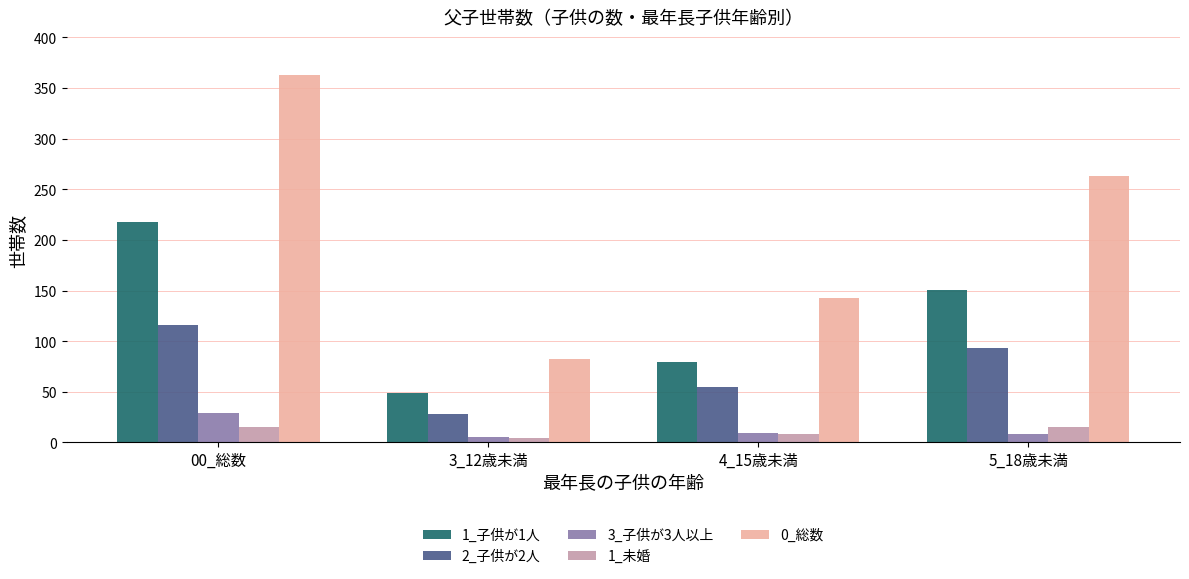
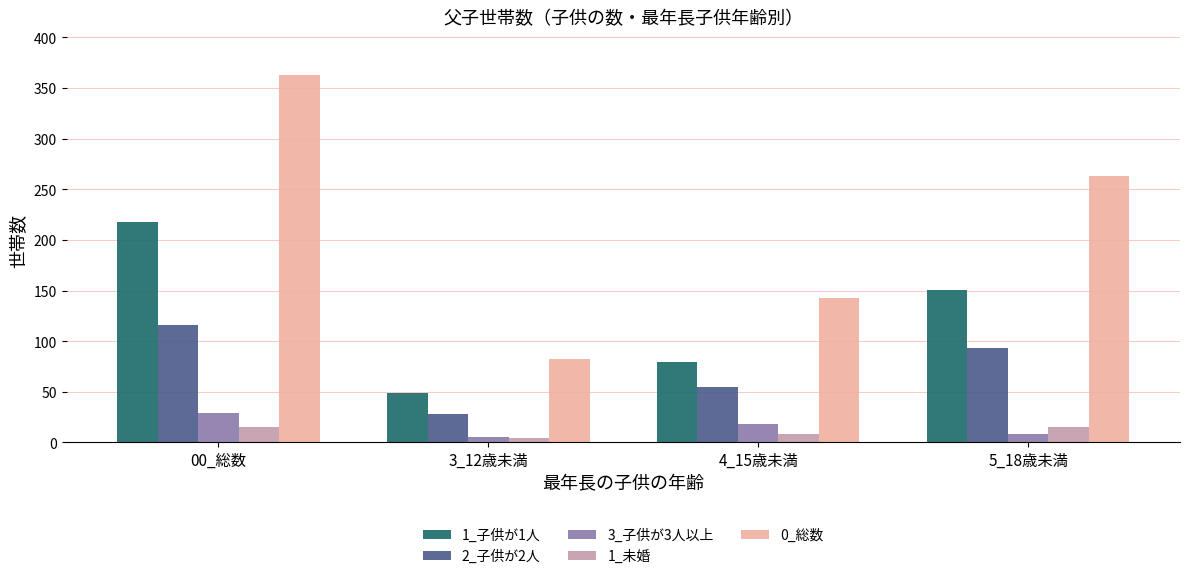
3_子供が3人以上, 4_15歳未満: 9 -> 18
